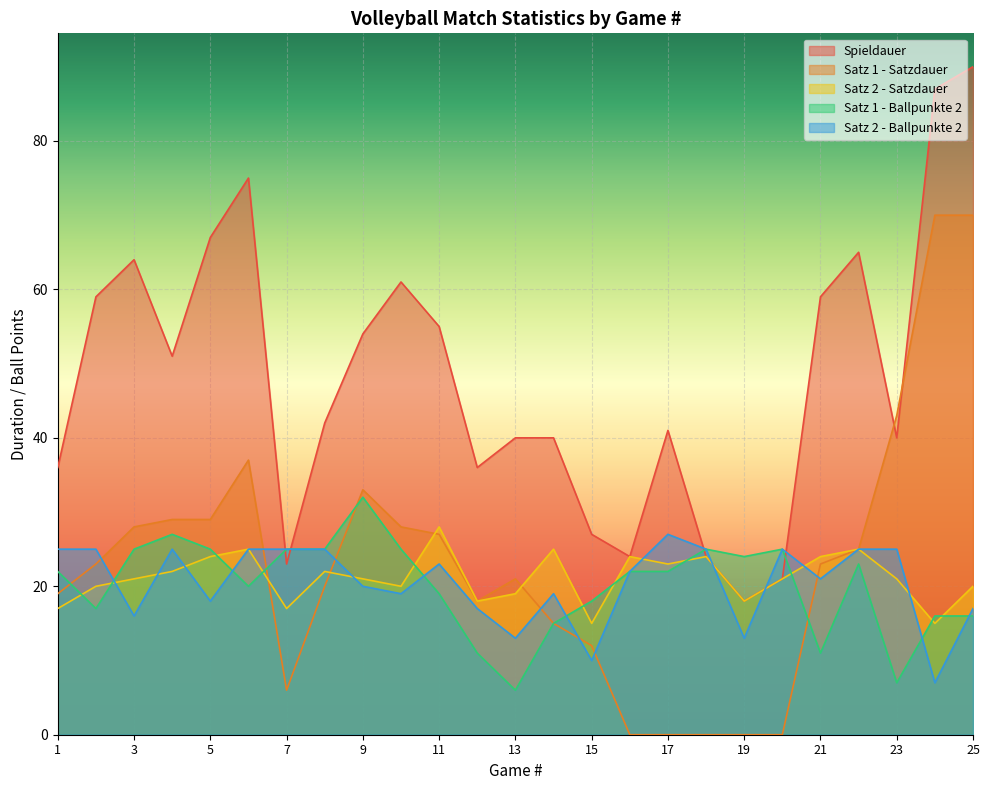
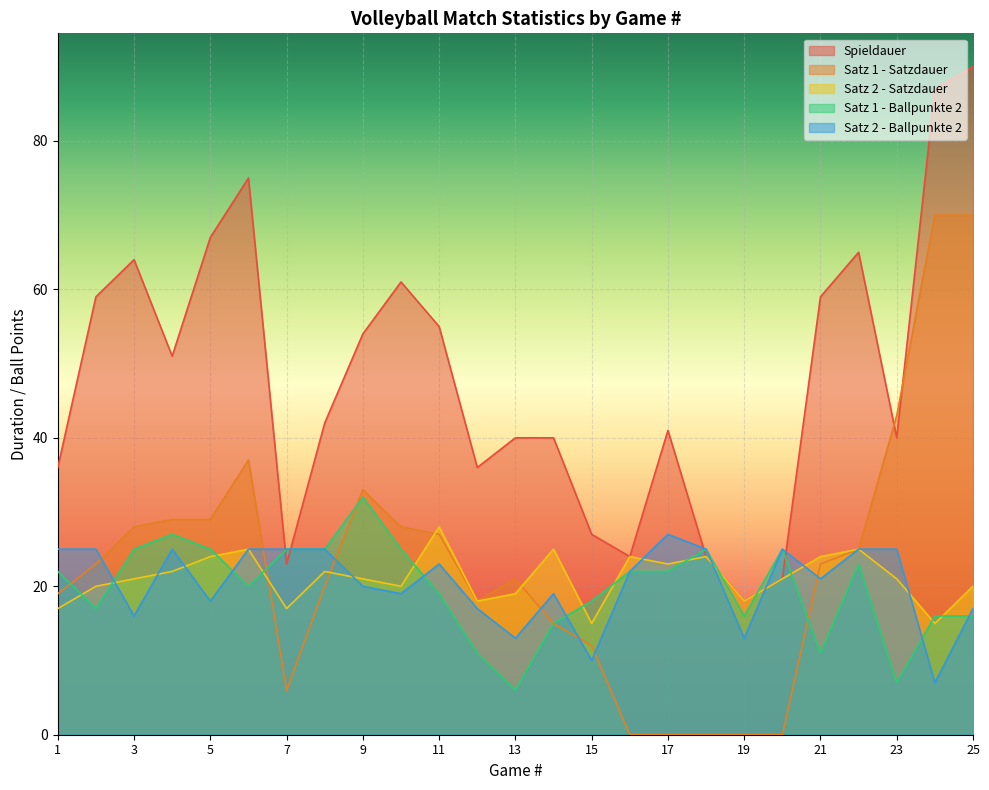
Satz 1 - Ballpunkte 2, 19: 24 -> 16
